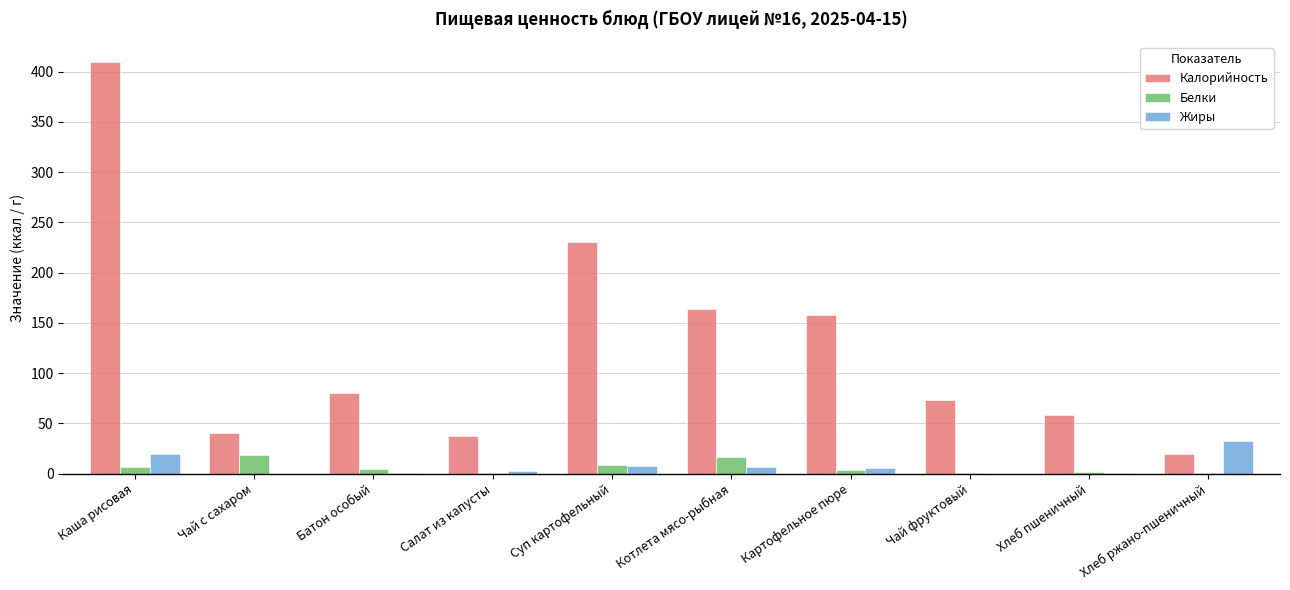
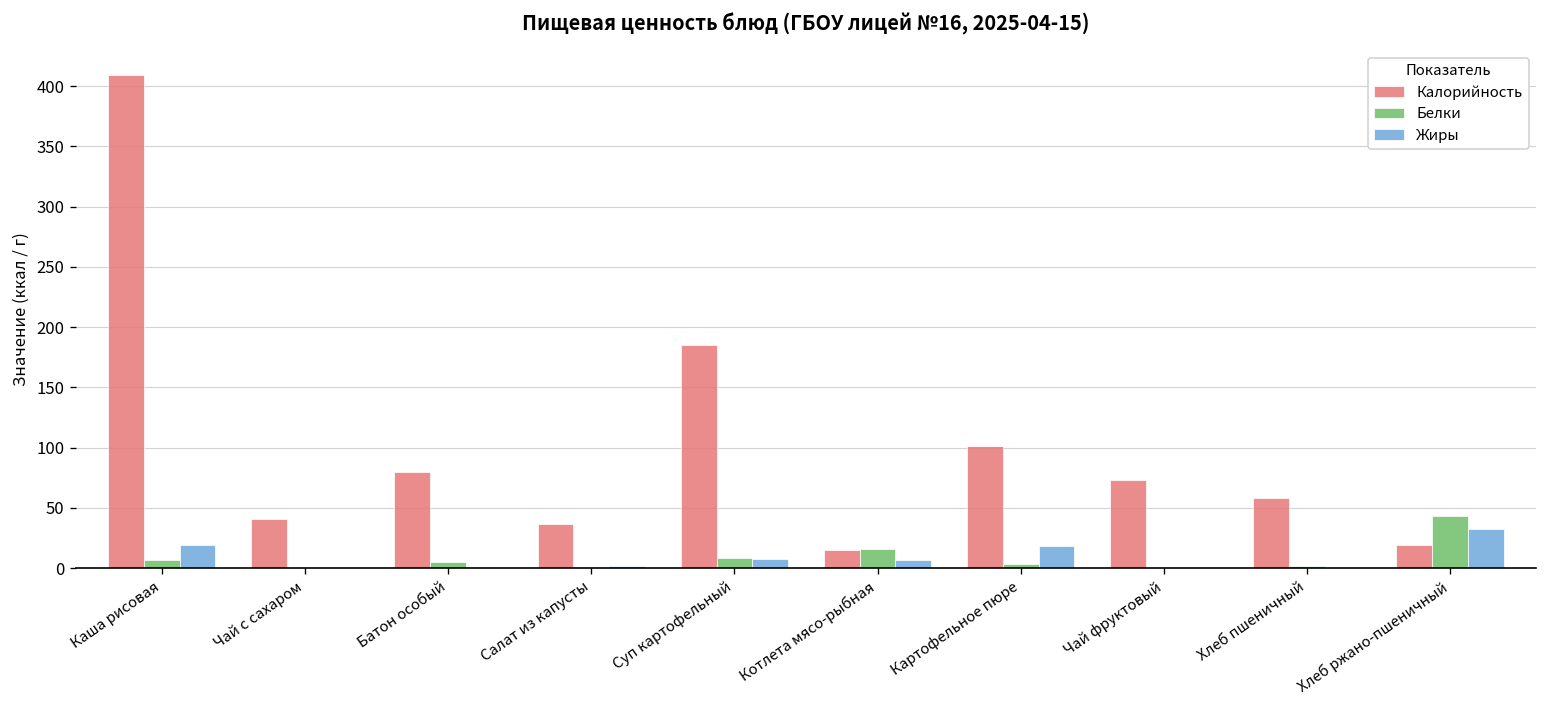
Белки, Чай с сахаром: 18 -> 0
Калорийность, Суп картофельный: 230 -> 185
Калорийность, Котлета мясо-рыбная: 163 -> 15
Калорийность, Картофельное пюре: 157 -> 101
Жиры, Картофельное пюре: 6 -> 19
Белки, Хлеб ржано-пшеничный: 1 -> 43
